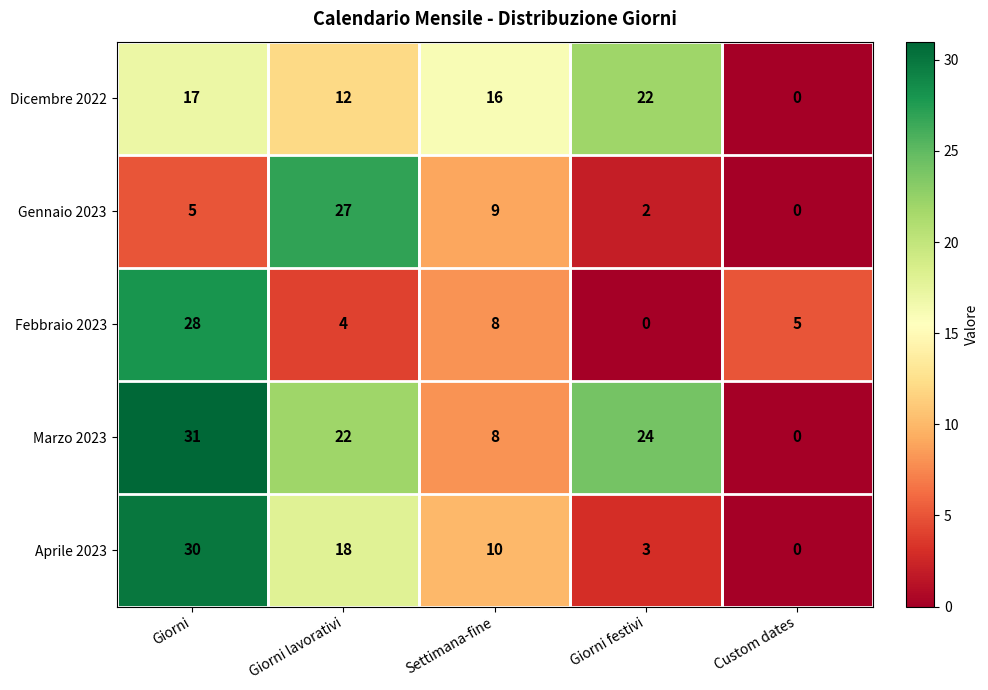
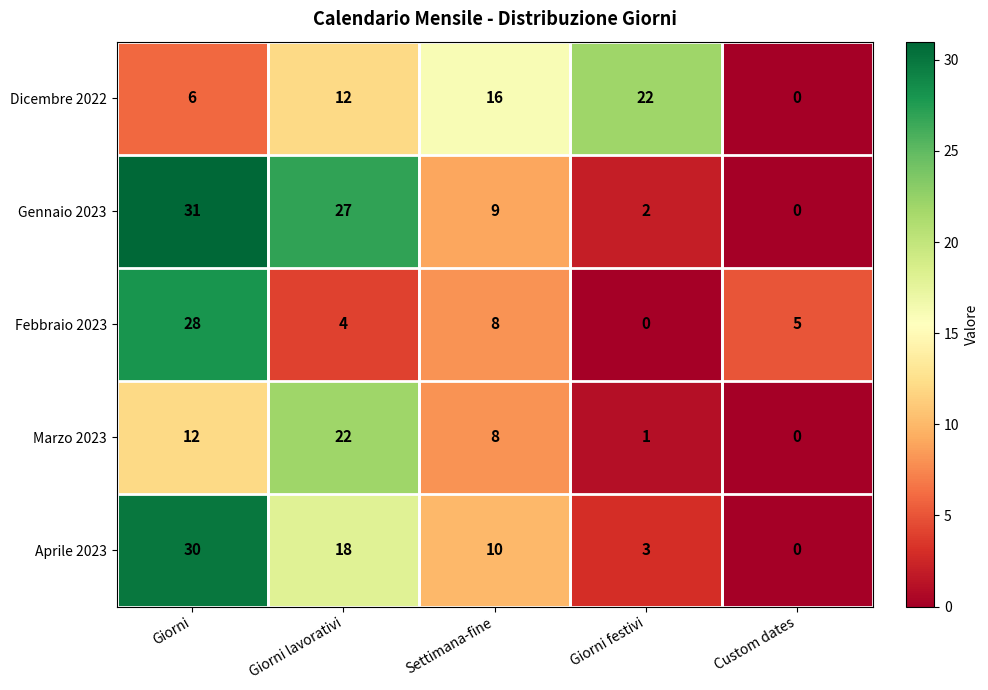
Dicembre 2022, Giorni: 17 -> 6
Gennaio 2023, Giorni: 5 -> 31
Marzo 2023, Giorni: 31 -> 12
Marzo 2023, Giorni festivi: 24 -> 1
